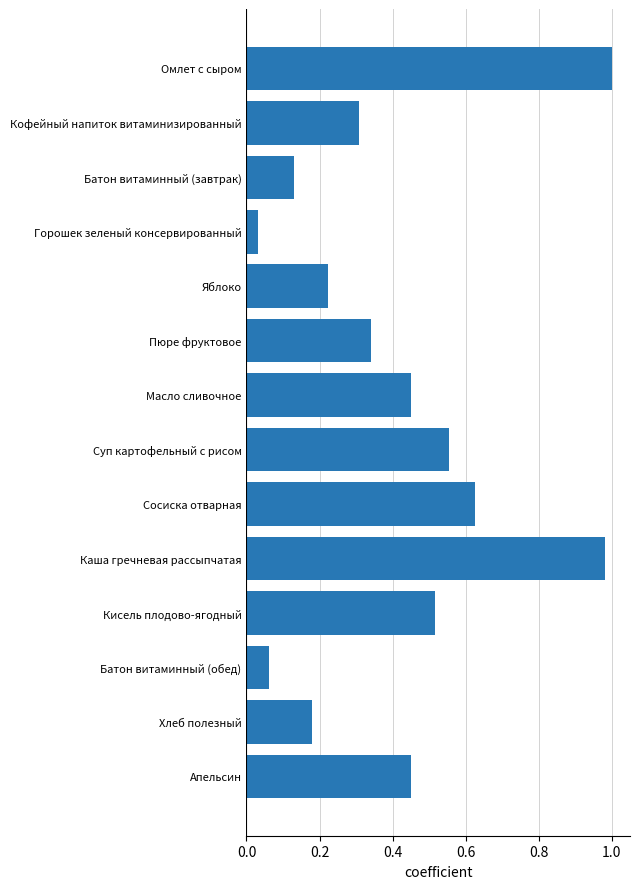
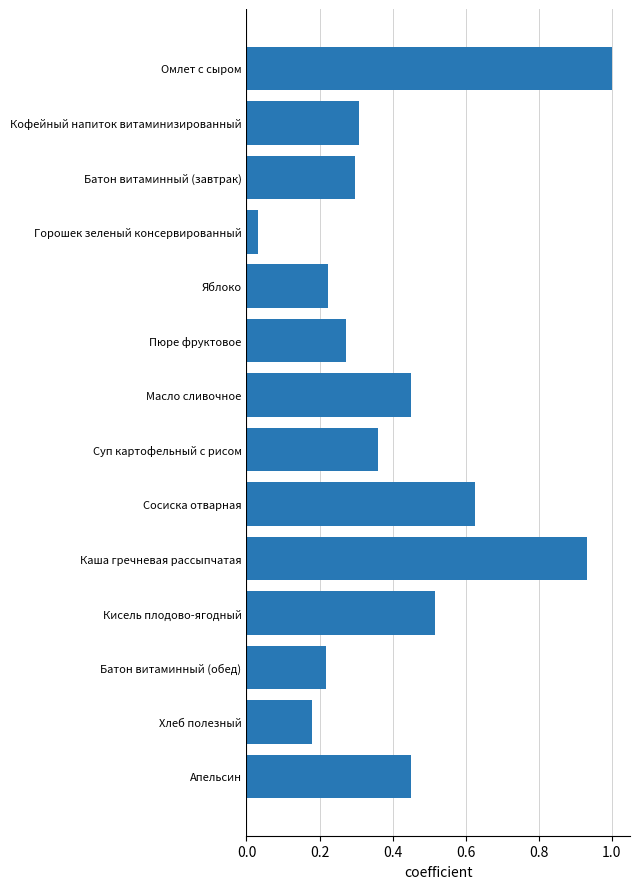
Батон витаминный (завтрак): 0.13 -> 0.30
Пюре фруктовое: 0.34 -> 0.27
Суп картофельный с рисом: 0.55 -> 0.36
Каша гречневая рассыпчатая: 0.98 -> 0.93
Батон витаминный (обед): 0.06 -> 0.22
